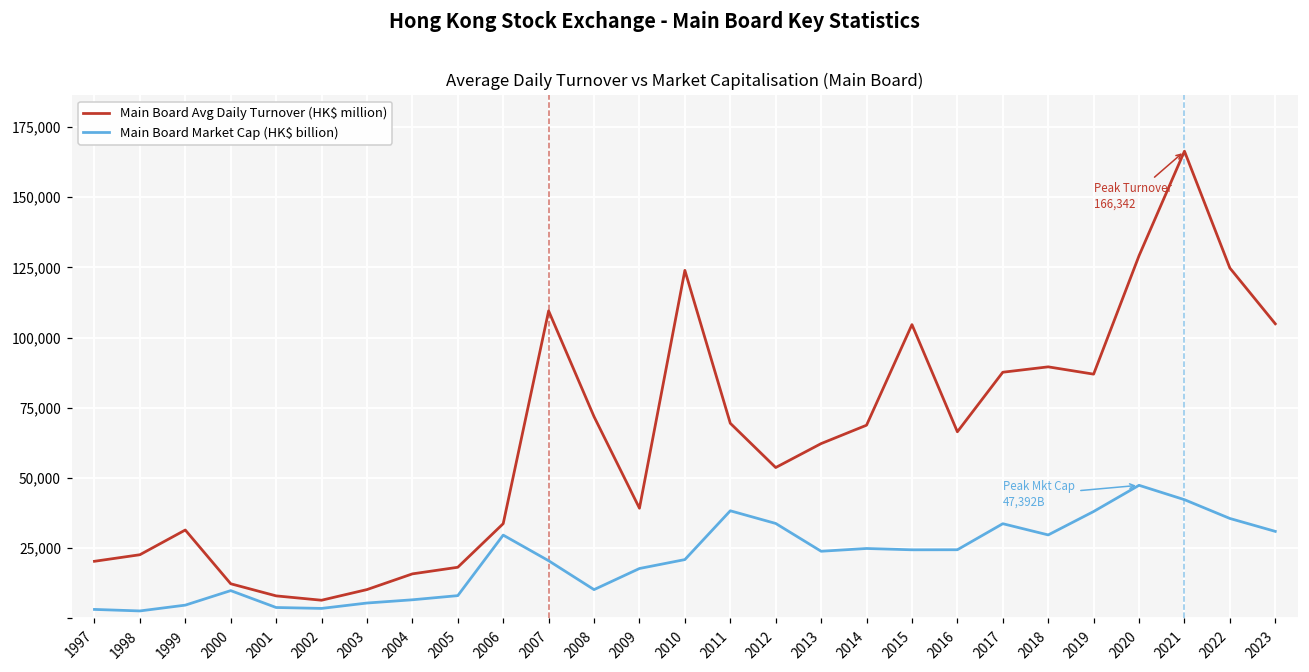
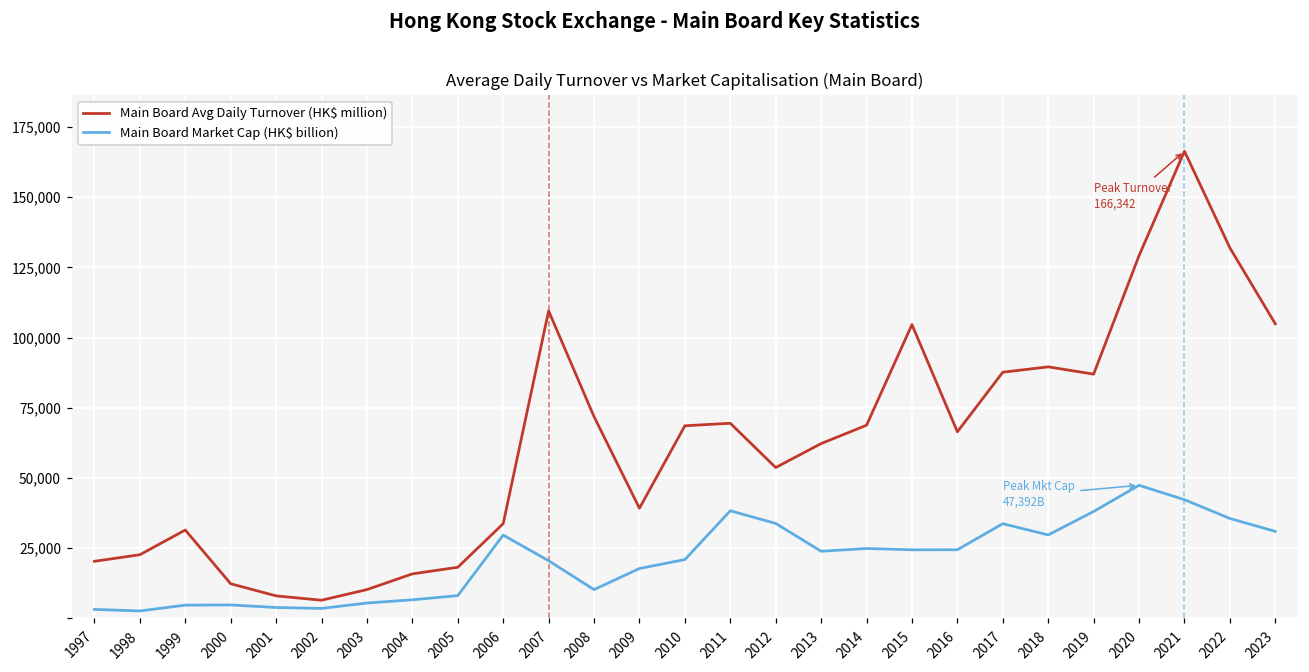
Main Board Market Cap (HK$ billion), 2000: 10,000 -> 5,000
Main Board Avg Daily Turnover (HK$ million), 2010: 124,000 -> 69,000
Main Board Avg Daily Turnover (HK$ million), 2022: 125,000 -> 132,000
